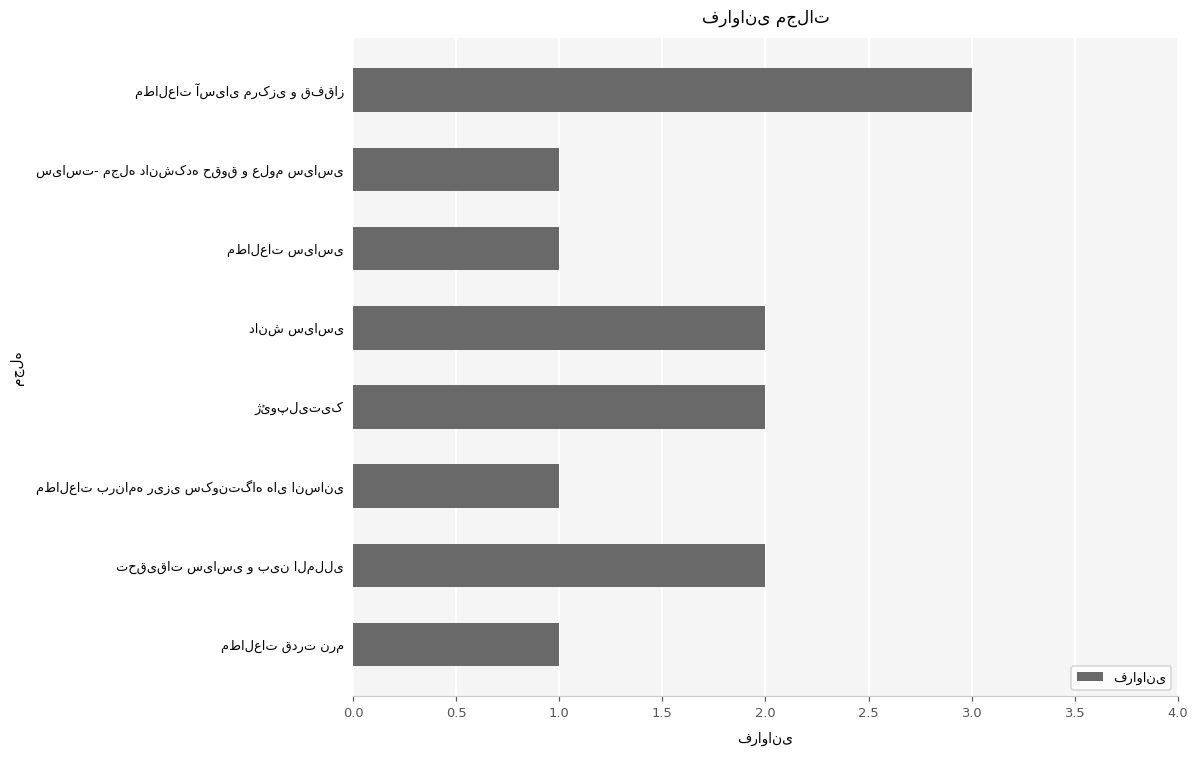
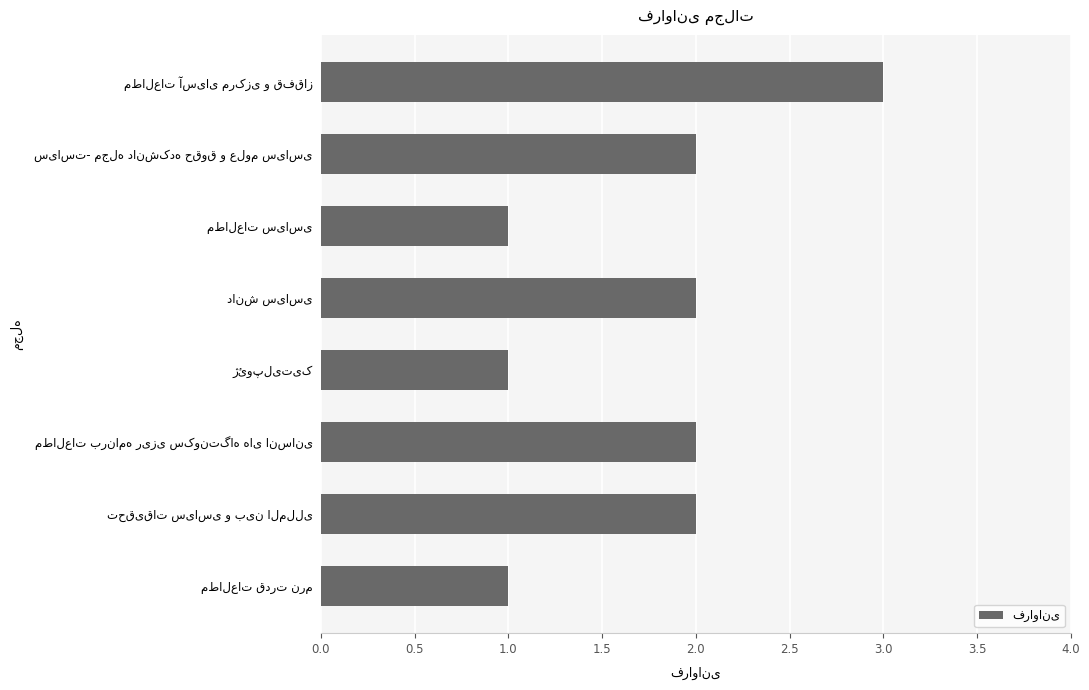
سیاست- مجله دانشکده حقوق و علوم سیاسی: 1 -> 2
ژئوپلیتیک: 2 -> 1
مطالعات برنامه ریزی سکونتگاه های انسانی: 1 -> 2
